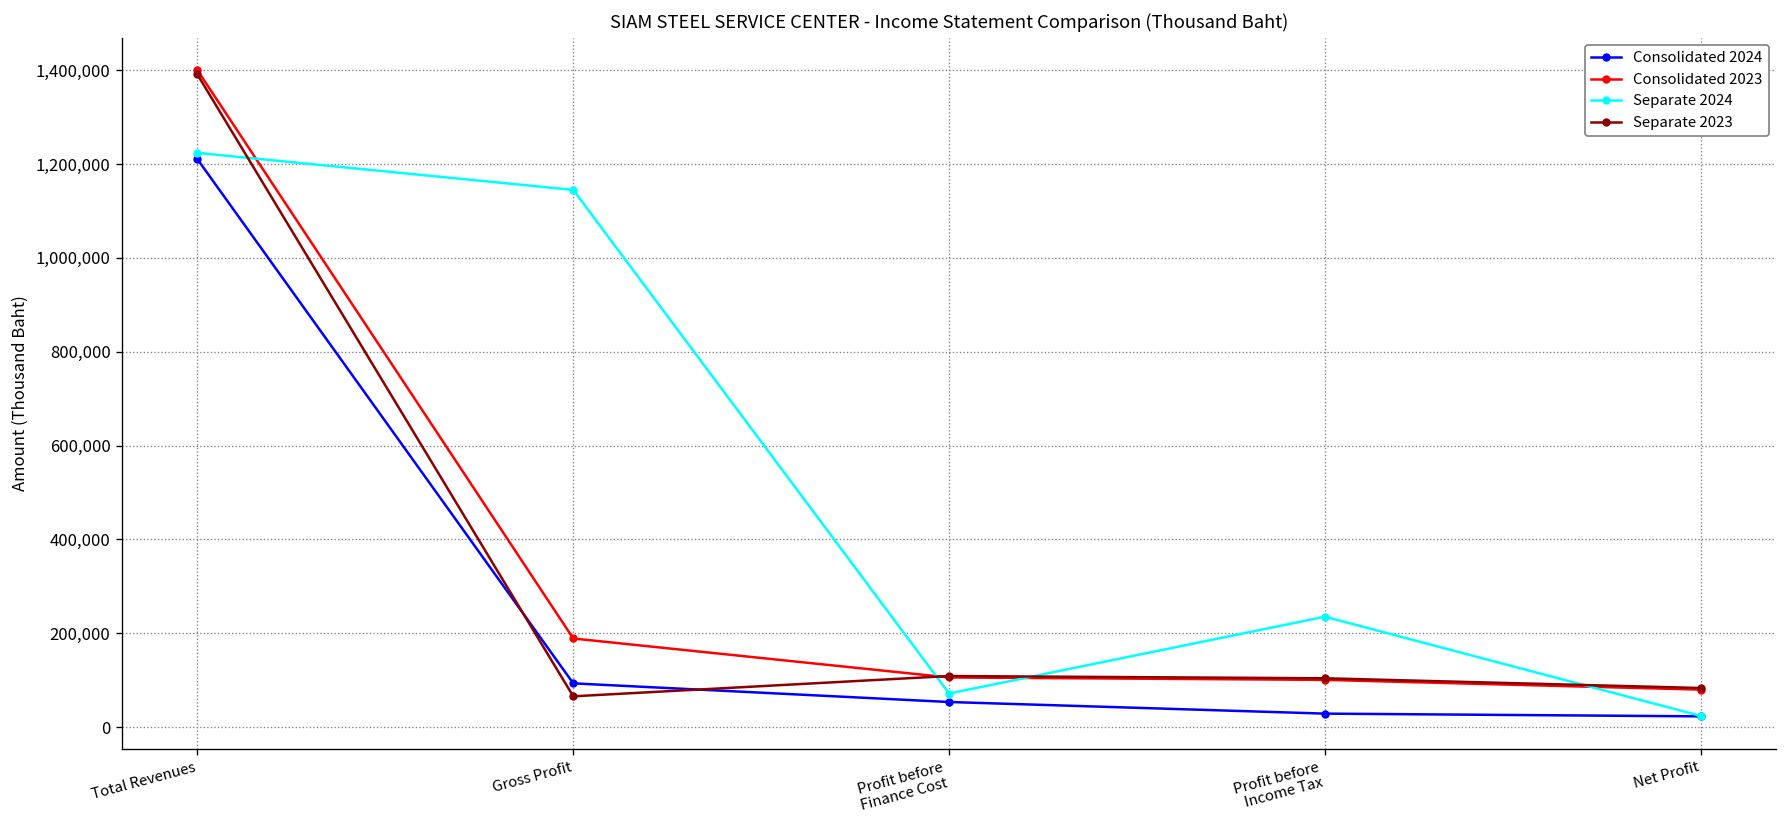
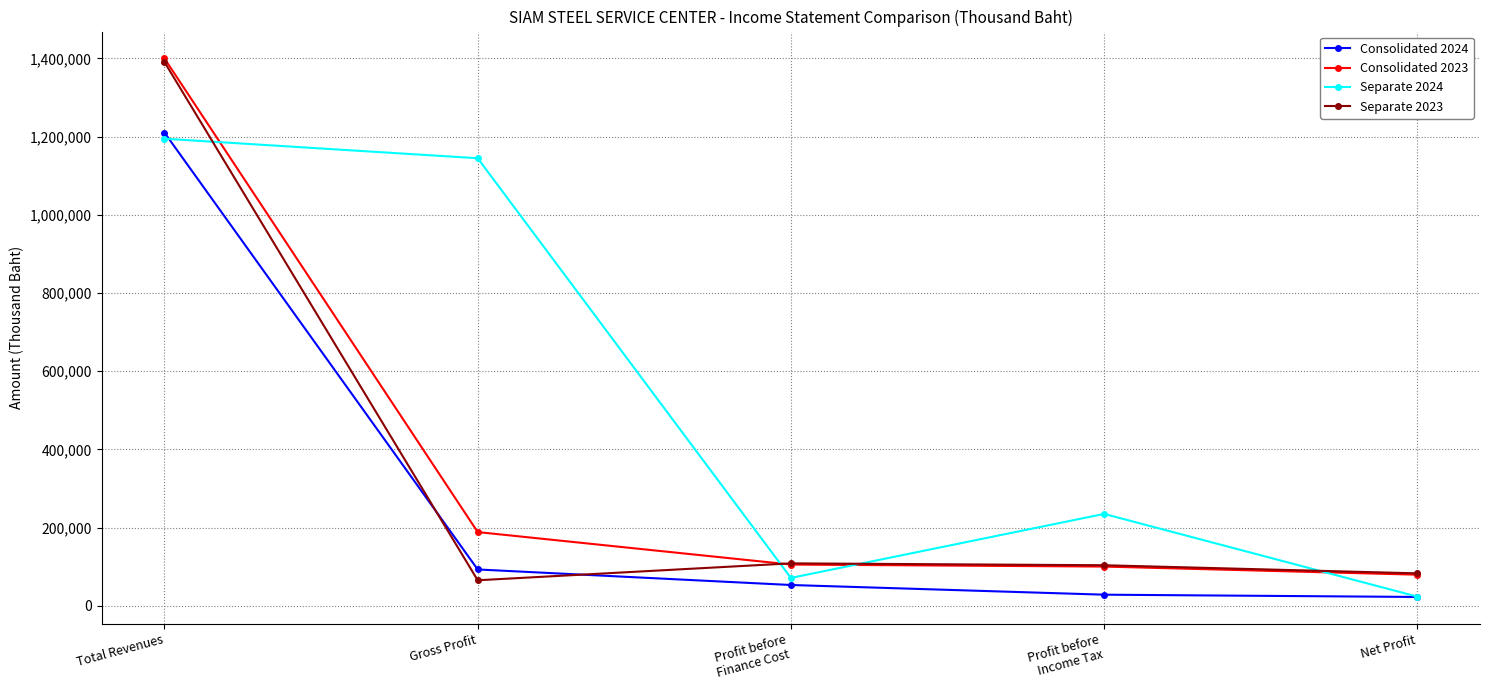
Separate 2024, Total Revenues: 1,220,000 -> 1,190,000
